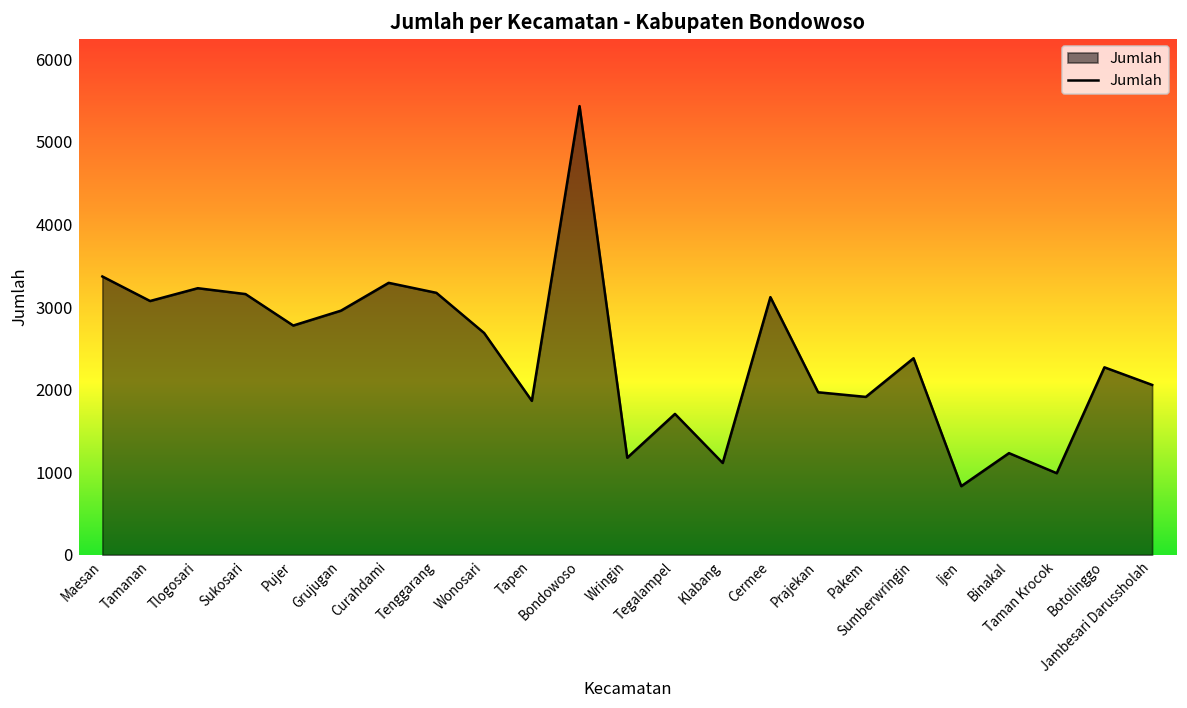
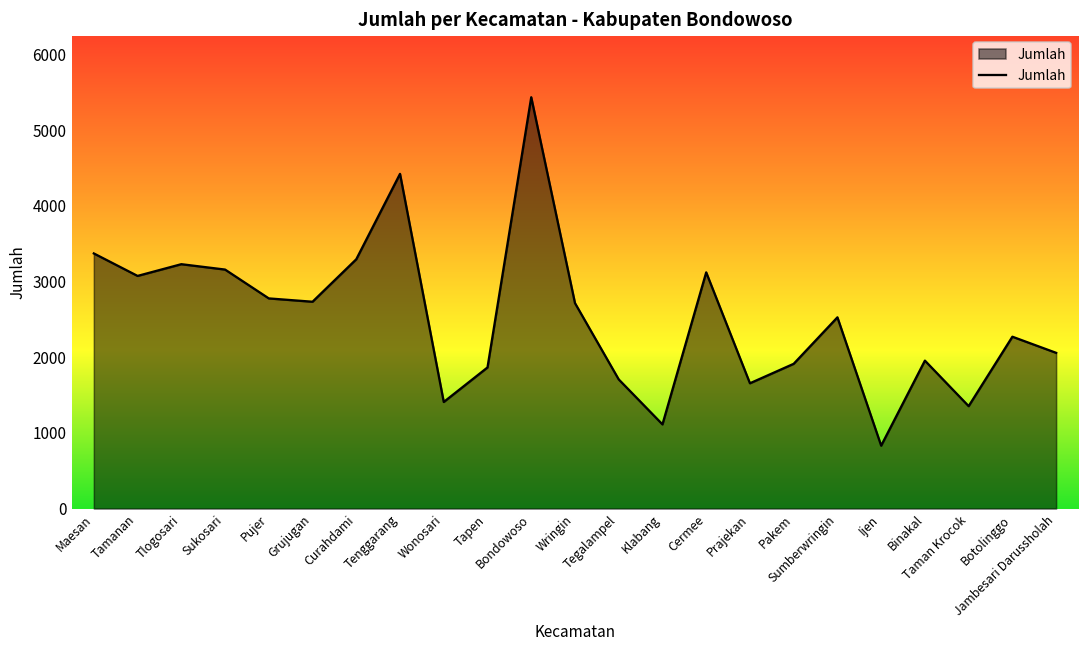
Grujugan: 3000 -> 2700
Tenggarang: 3200 -> 4400
Wonosari: 2700 -> 1400
Wringin: 1200 -> 2700
Prajekan: 2000 -> 1700
Sumberwringin: 2400 -> 2500
Binakal: 1200 -> 2000
Taman Krocok: 1000 -> 1400
